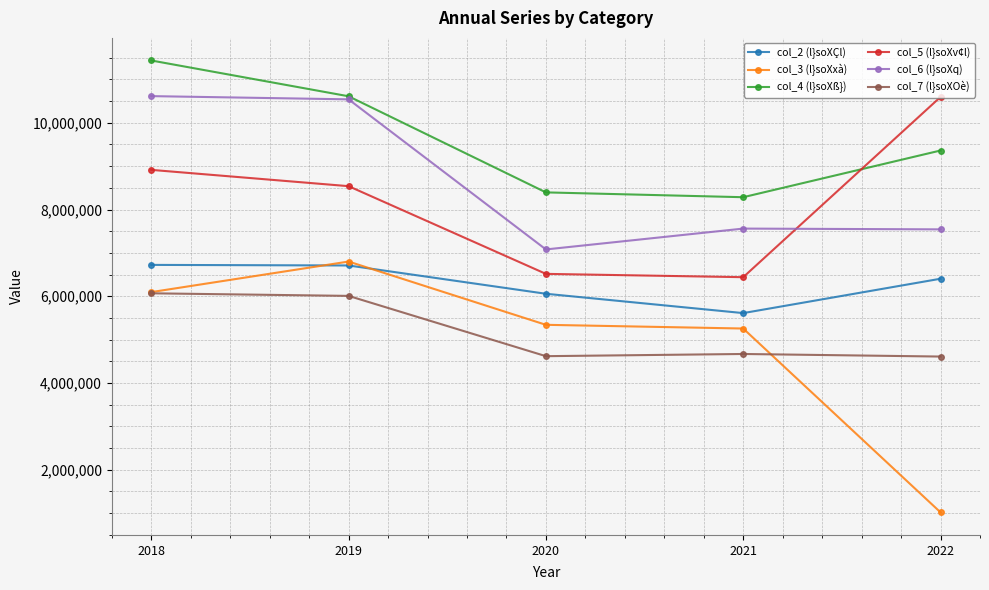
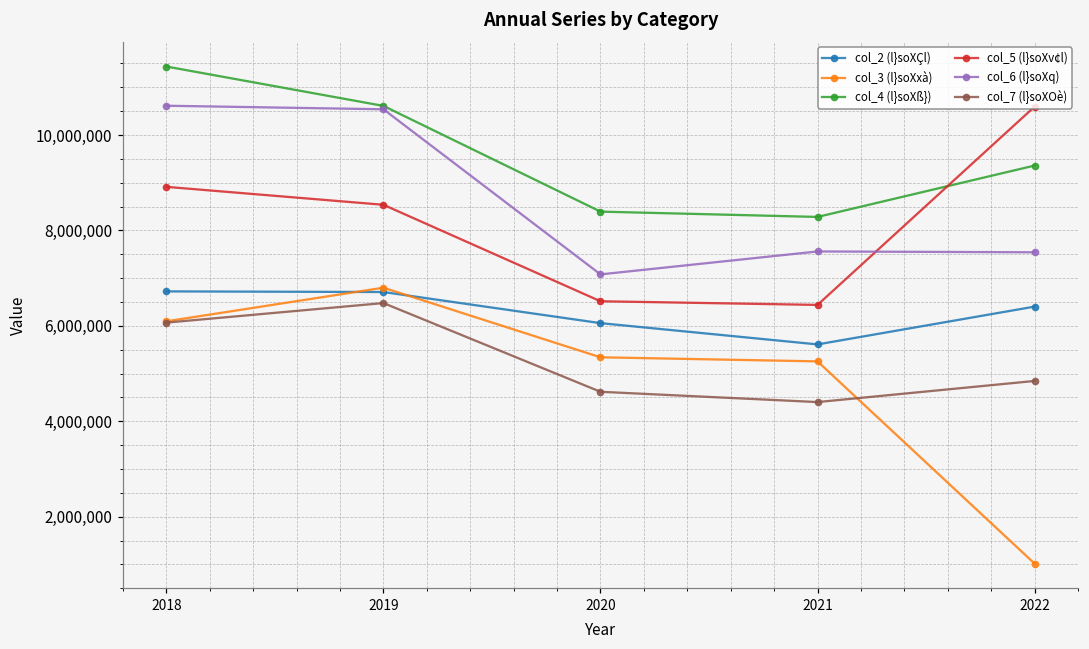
col_7 (l}soXOè), 2019: 6,000,000 -> 6,500,000
col_7 (l}soXOè), 2021: 4,700,000 -> 4,400,000
col_7 (l}soXOè), 2022: 4,600,000 -> 4,800,000
